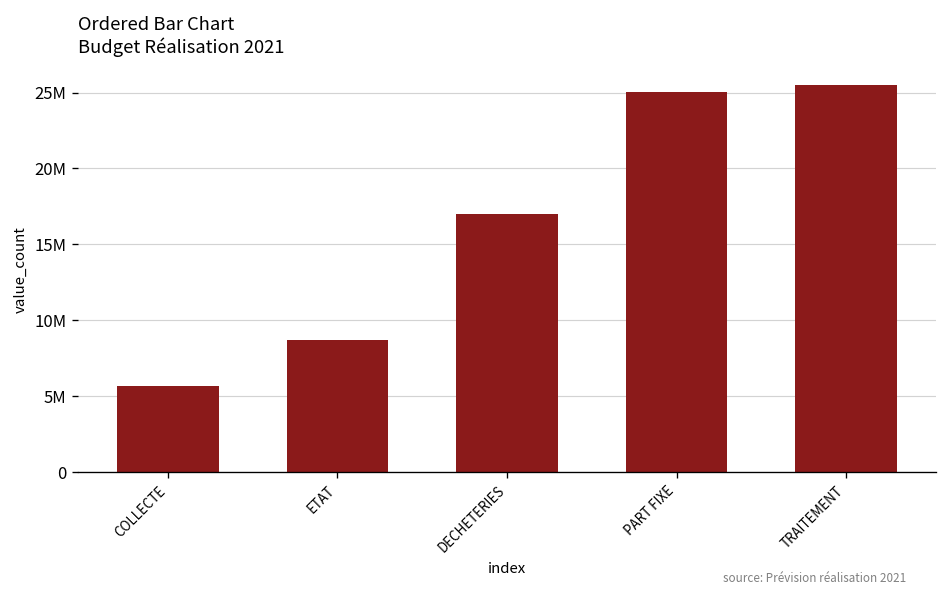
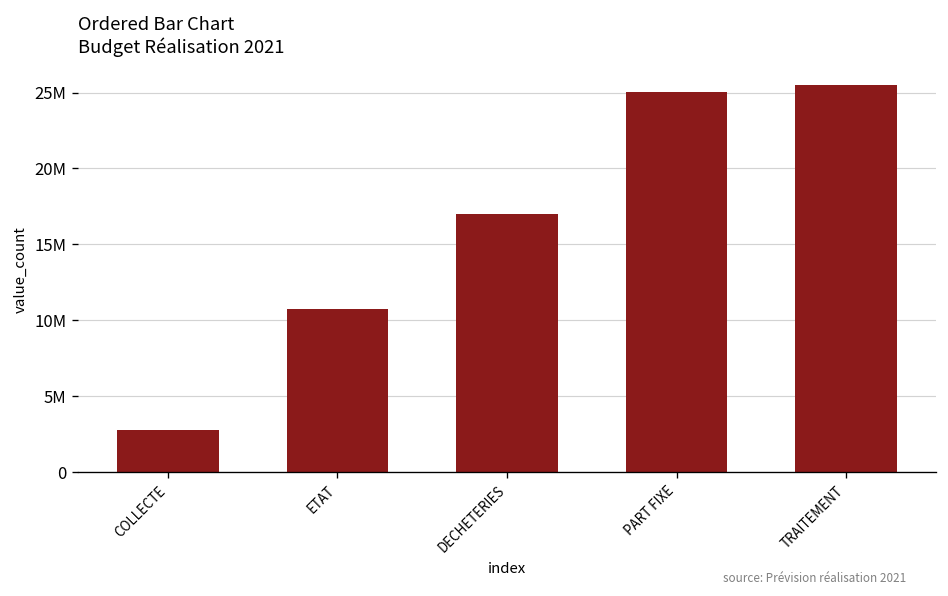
COLLECTE: 5600000 -> 2700000
ETAT: 8700000 -> 10700000
